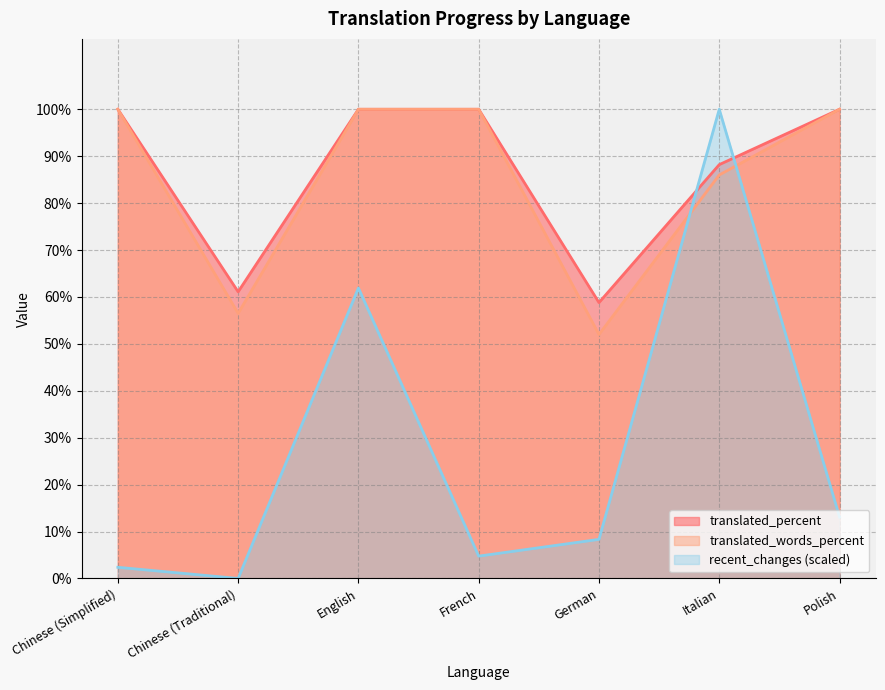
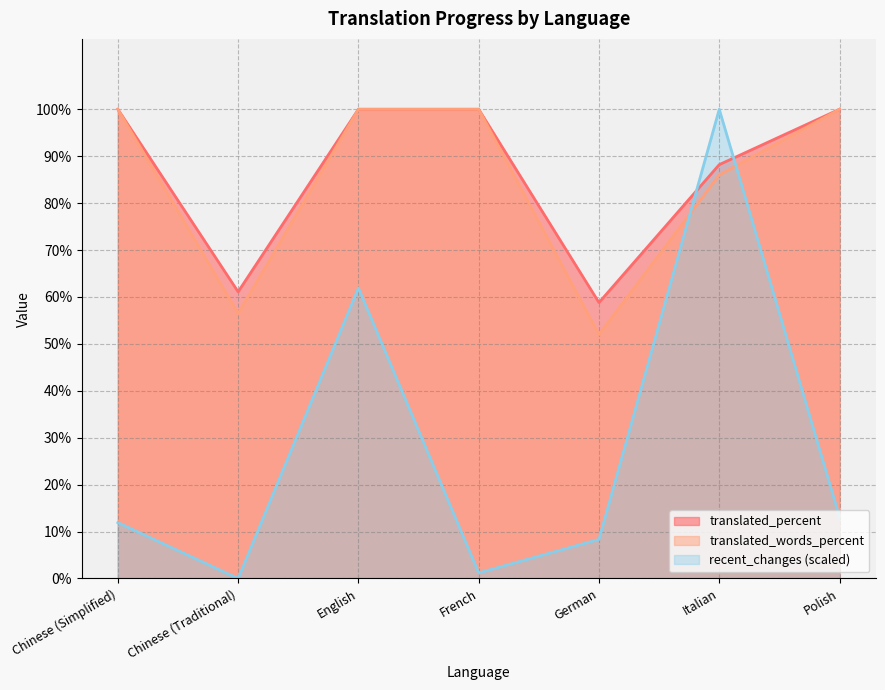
recent_changes (scaled), Chinese (Simplified): 2% -> 12%
recent_changes (scaled), French: 5% -> 1%
